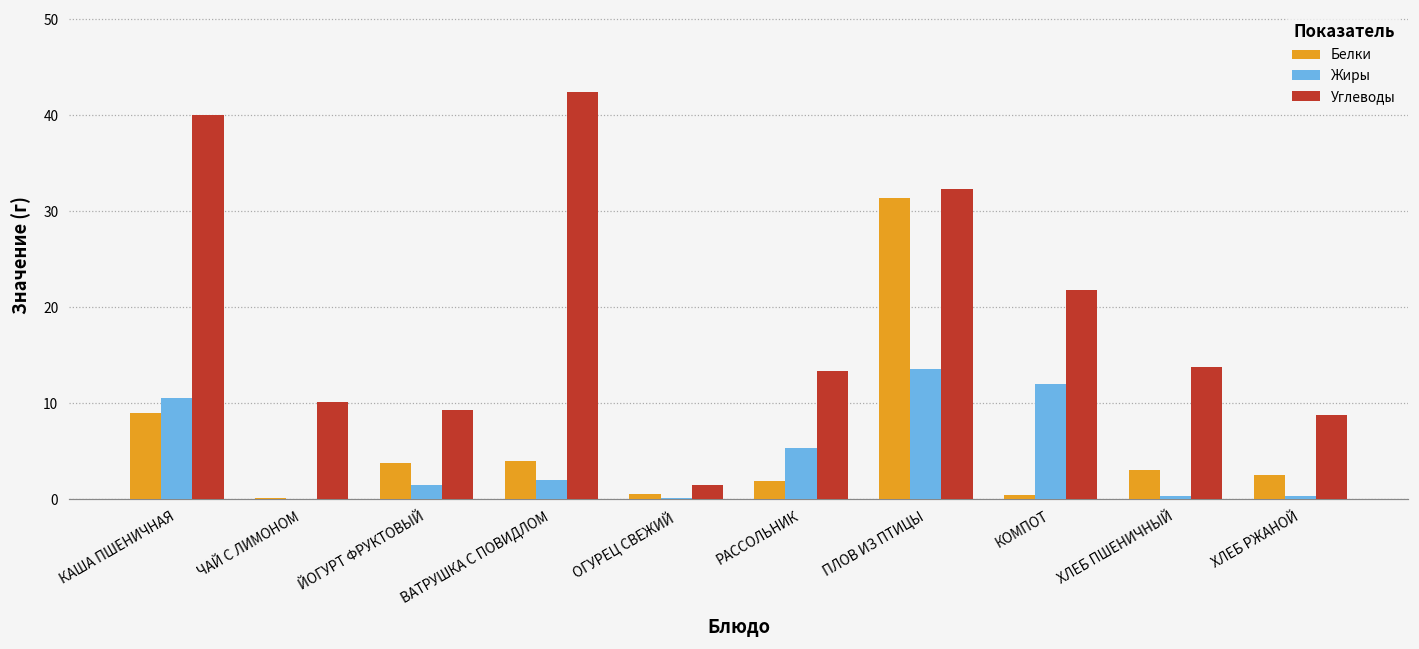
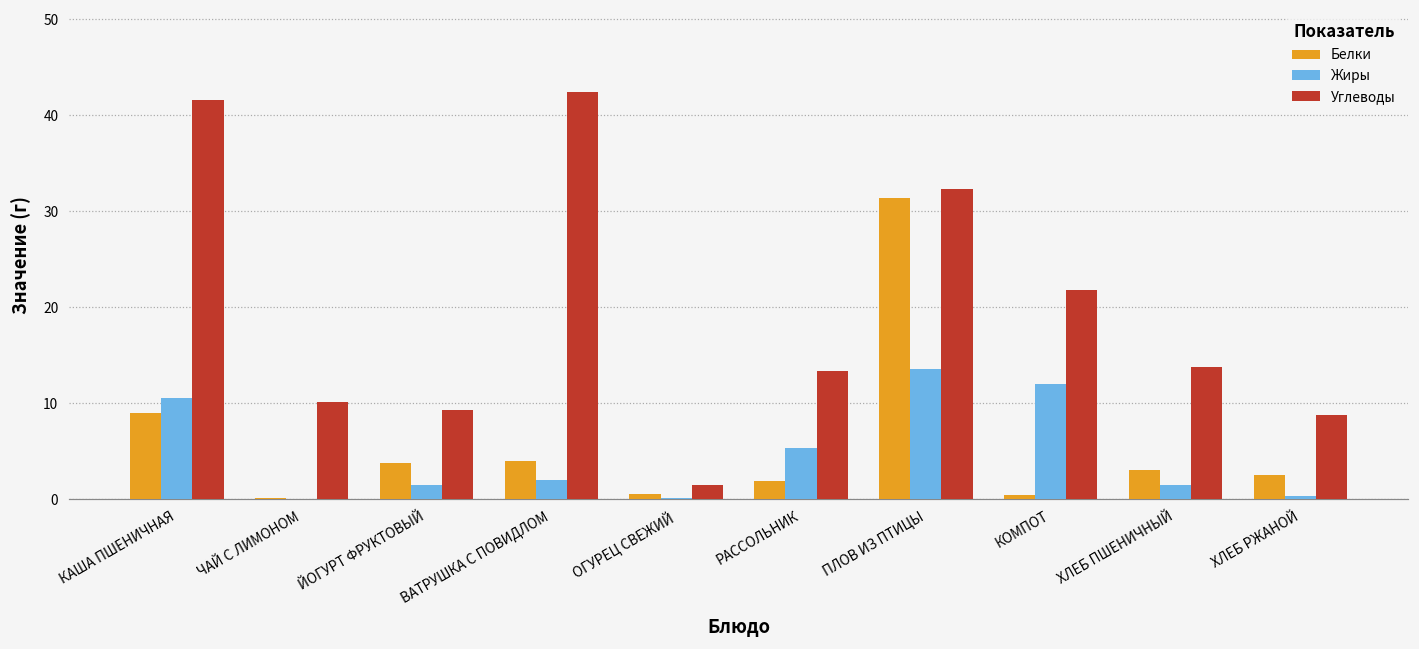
Углеводы, КАША ПШЕНИЧНАЯ: 40 -> 42
Жиры, ХЛЕБ ПШЕНИЧНЫЙ: 0 -> 1
